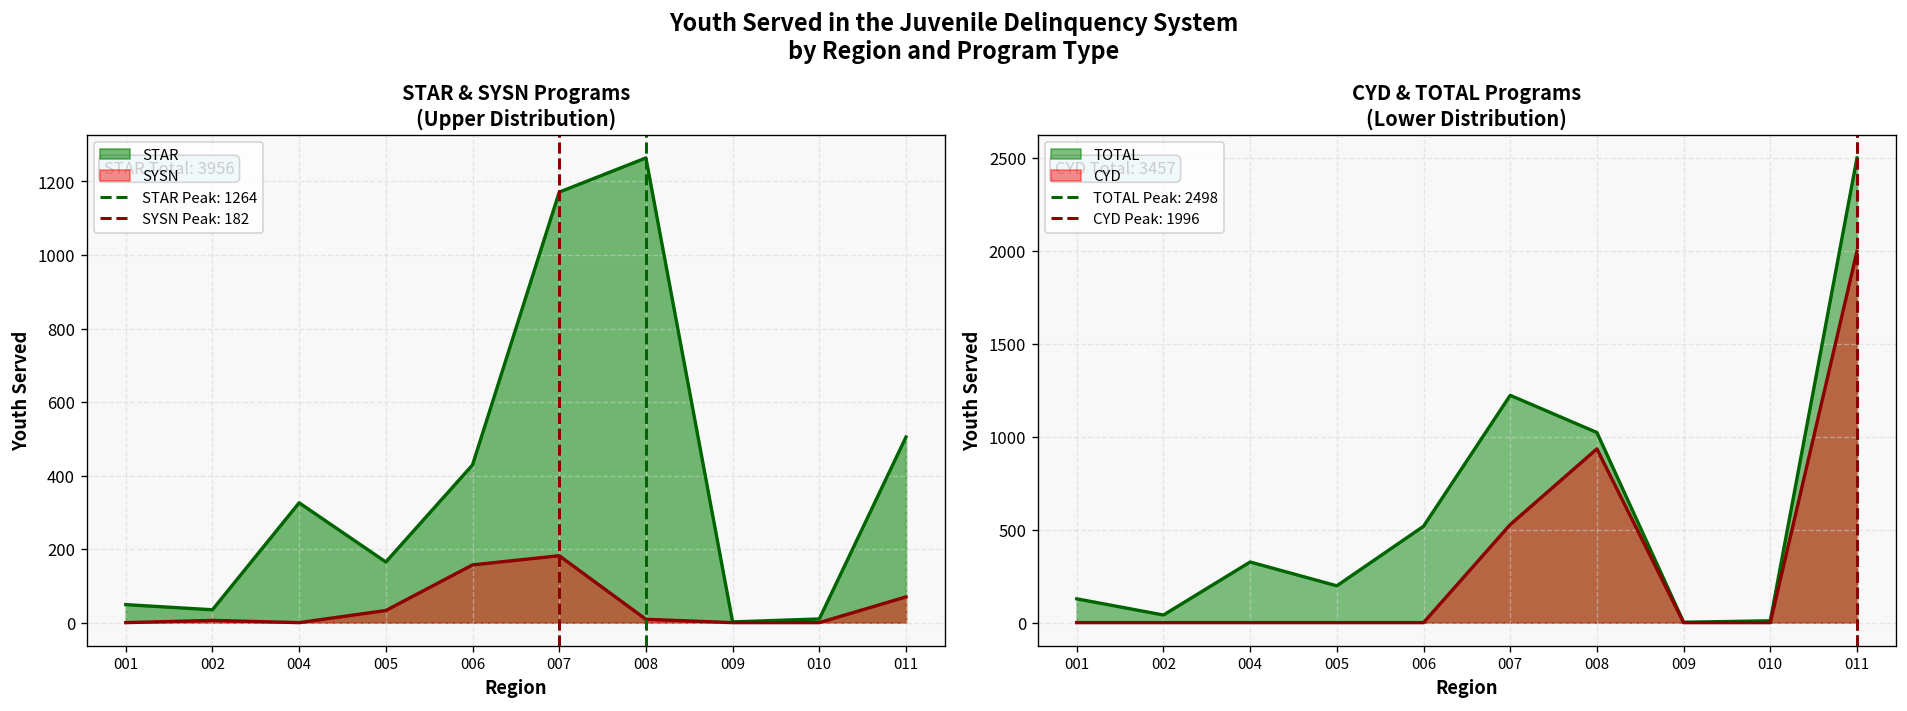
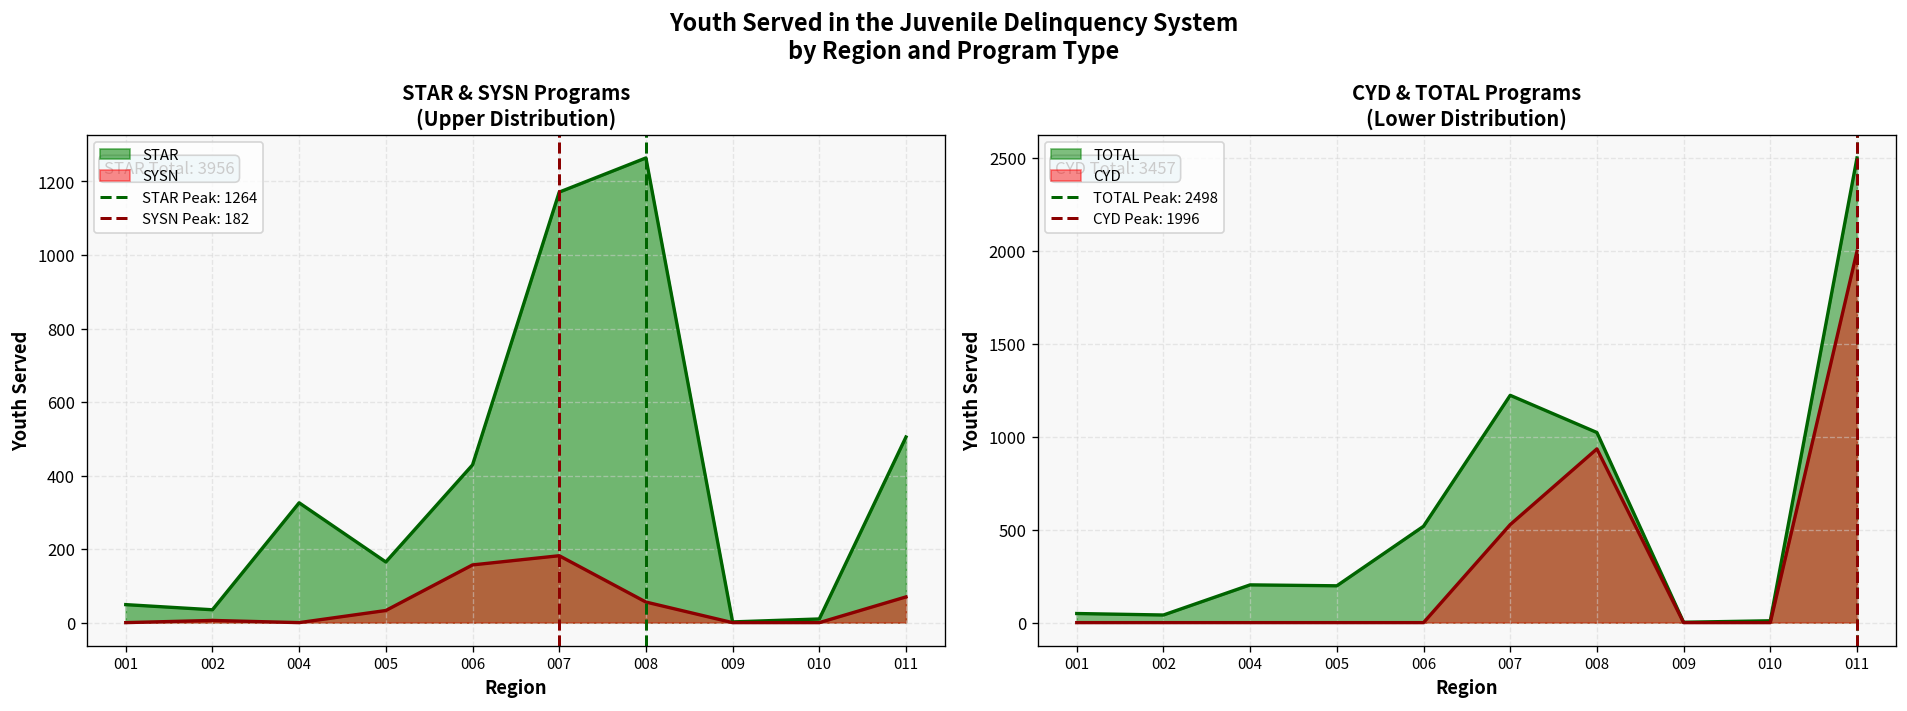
STAR & SYSN Programs (Upper Distribution), SYSN, 008: 10 -> 60
CYD & TOTAL Programs (Lower Distribution), TOTAL, 001: 130 -> 50
CYD & TOTAL Programs (Lower Distribution), TOTAL, 004: 330 -> 200
